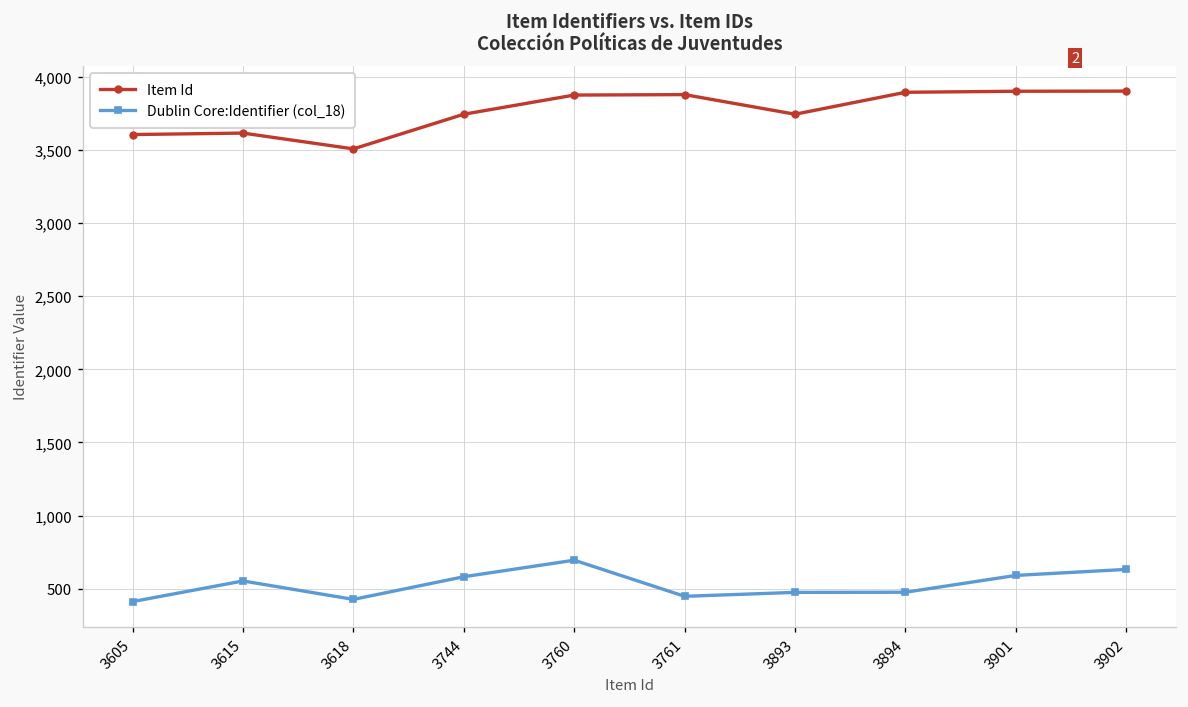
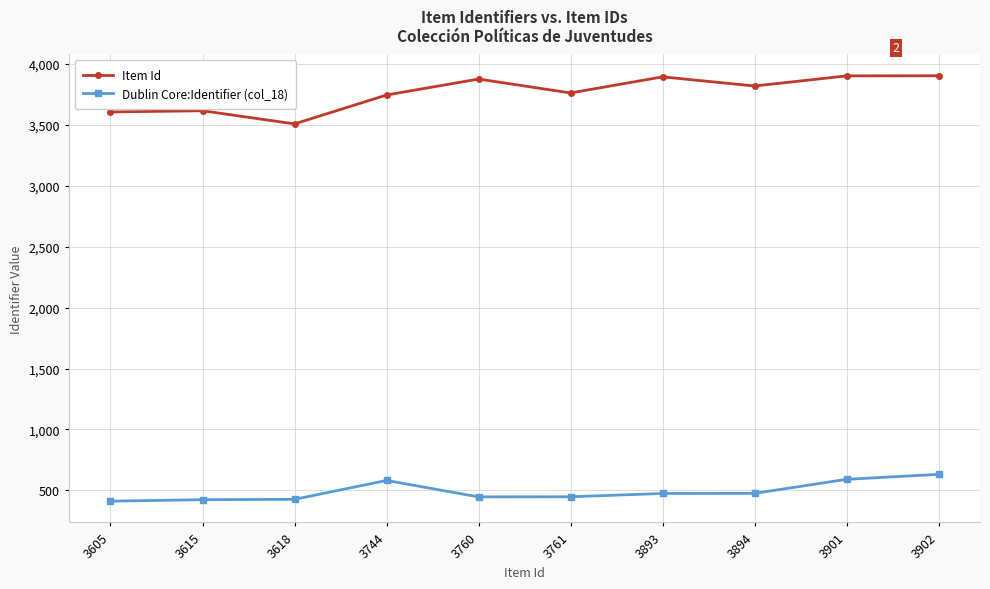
Dublin Core:Identifier (col_18), 3615: 550 -> 420
Dublin Core:Identifier (col_18), 3760: 700 -> 450
Item Id, 3761: 3,880 -> 3,760
Item Id, 3893: 3,740 -> 3,890
Item Id, 3894: 3,890 -> 3,820
